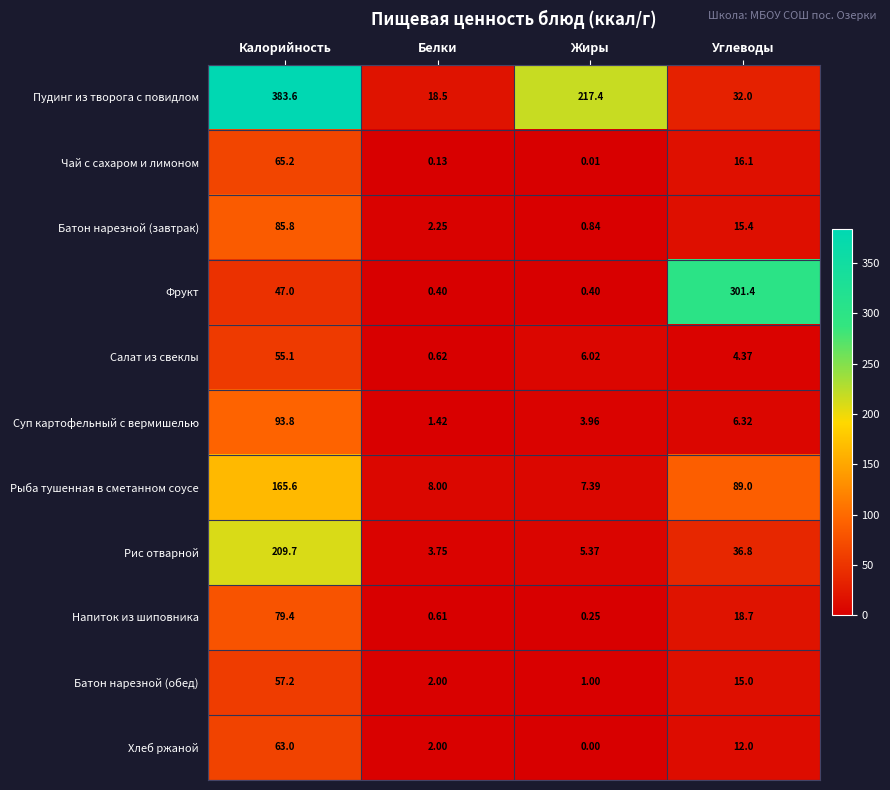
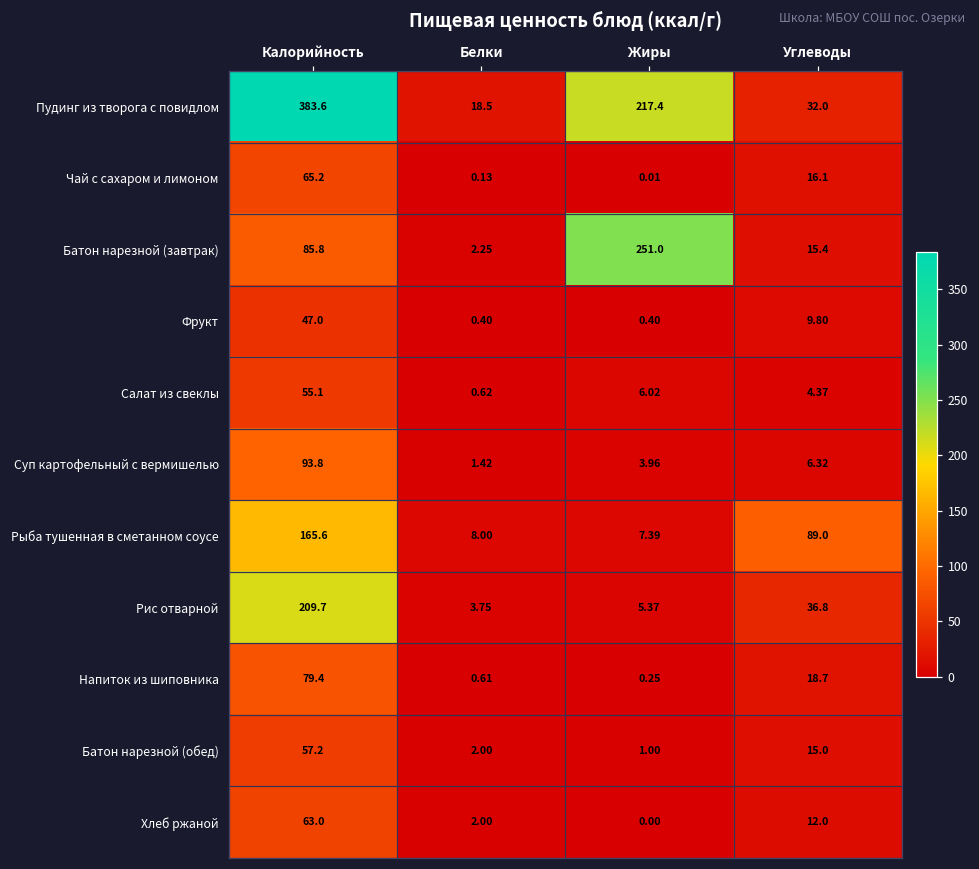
Батон нарезной (завтрак), Жиры: 0.84 -> 251.0
Фрукт, Углеводы: 301.4 -> 9.80
